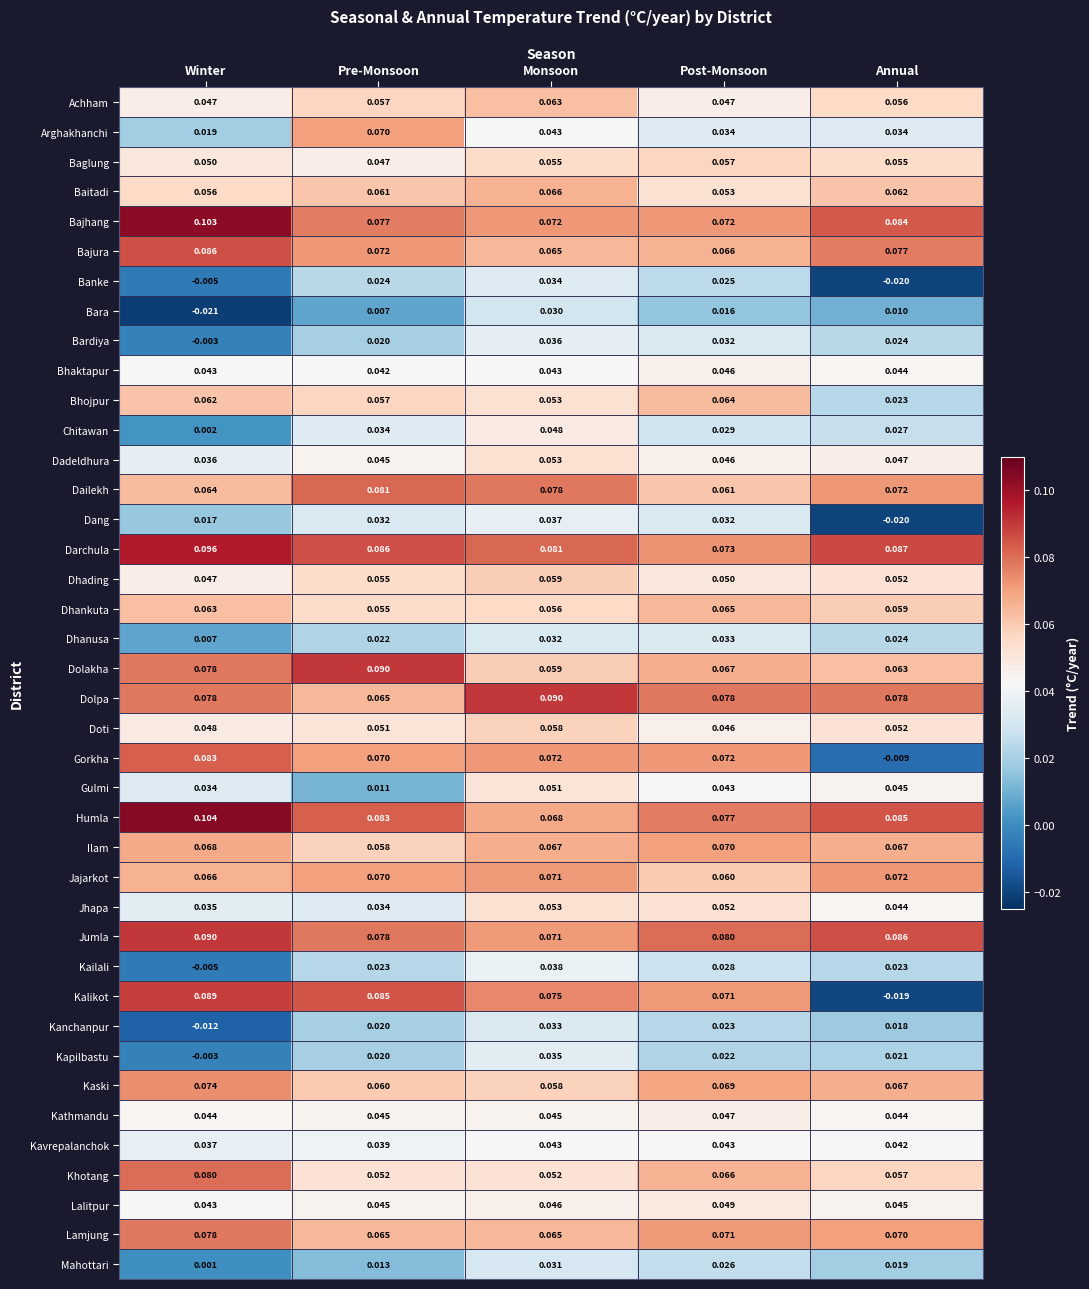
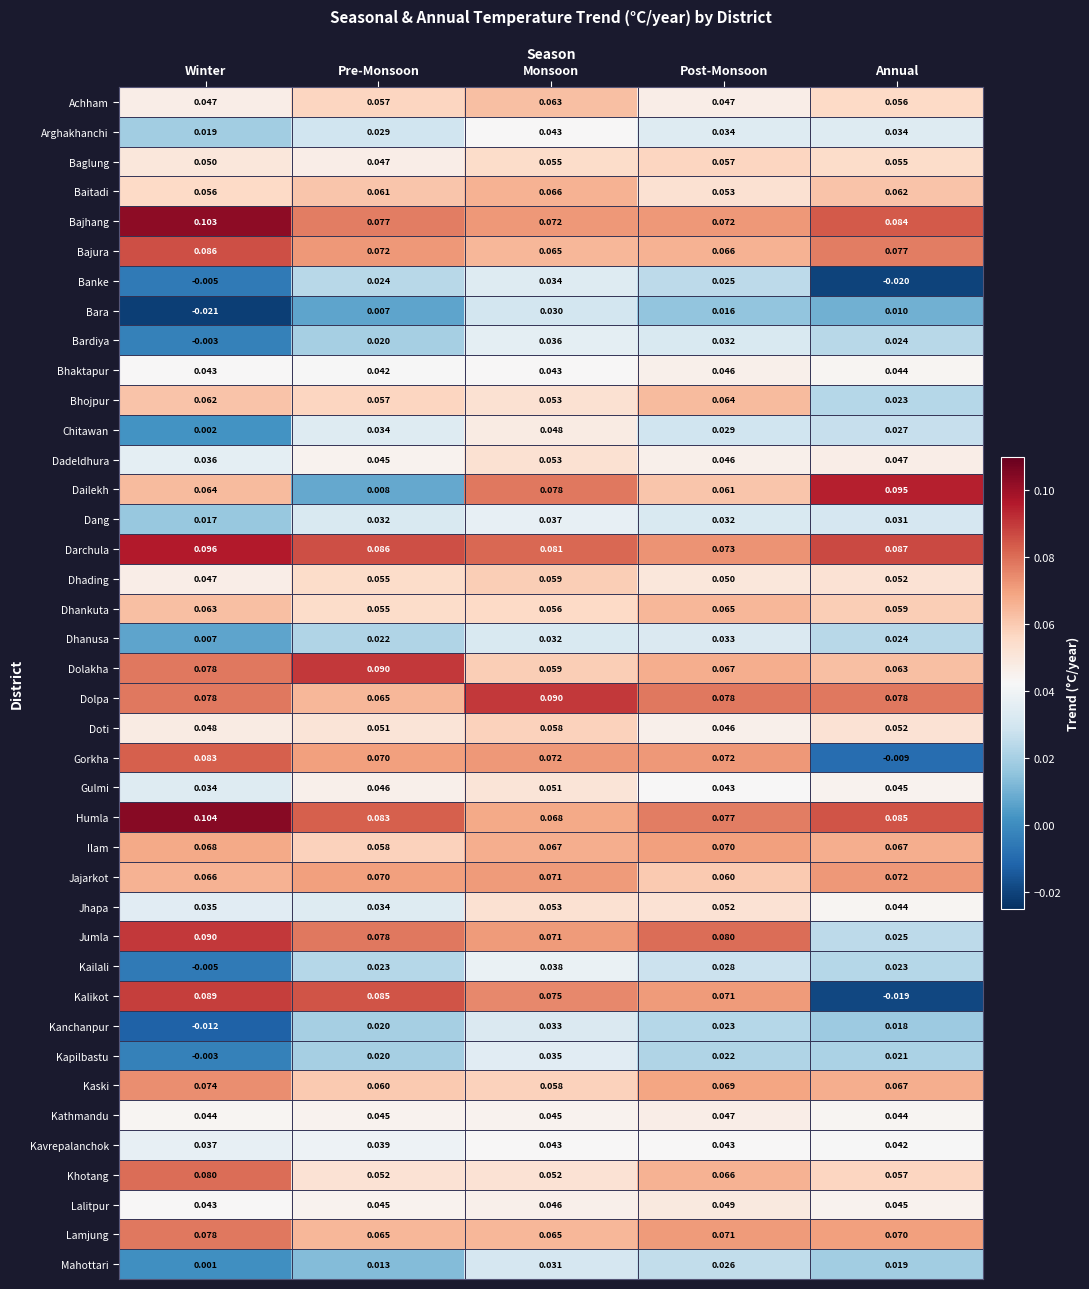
Arghakhanchi, Pre-Monsoon: 0.070 -> 0.029
Dailekh, Pre-Monsoon: 0.081 -> 0.008
Dailekh, Annual: 0.072 -> 0.095
Dang, Annual: -0.020 -> 0.031
Gulmi, Pre-Monsoon: 0.011 -> 0.046
Jumla, Annual: 0.086 -> 0.025
